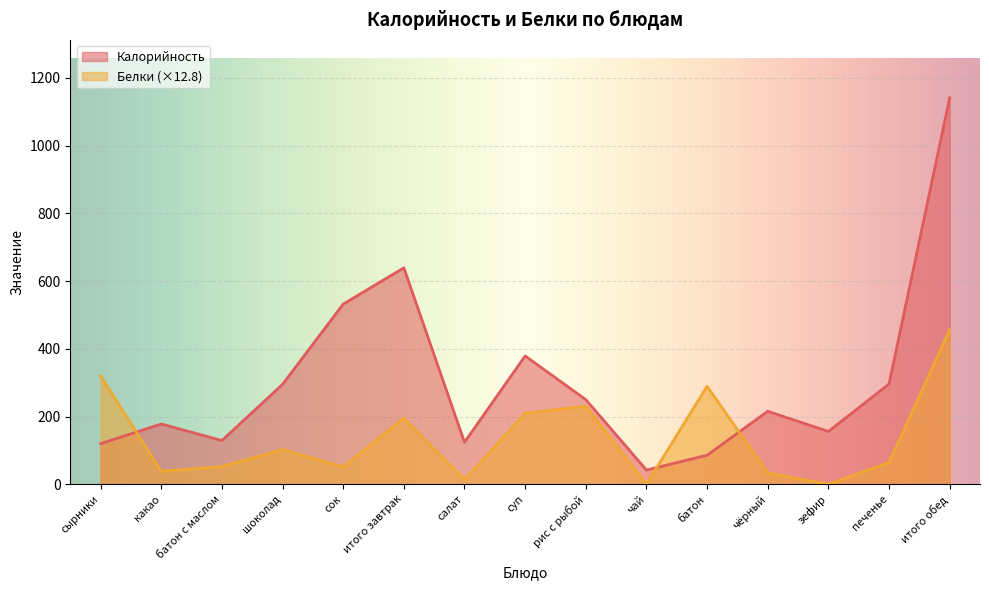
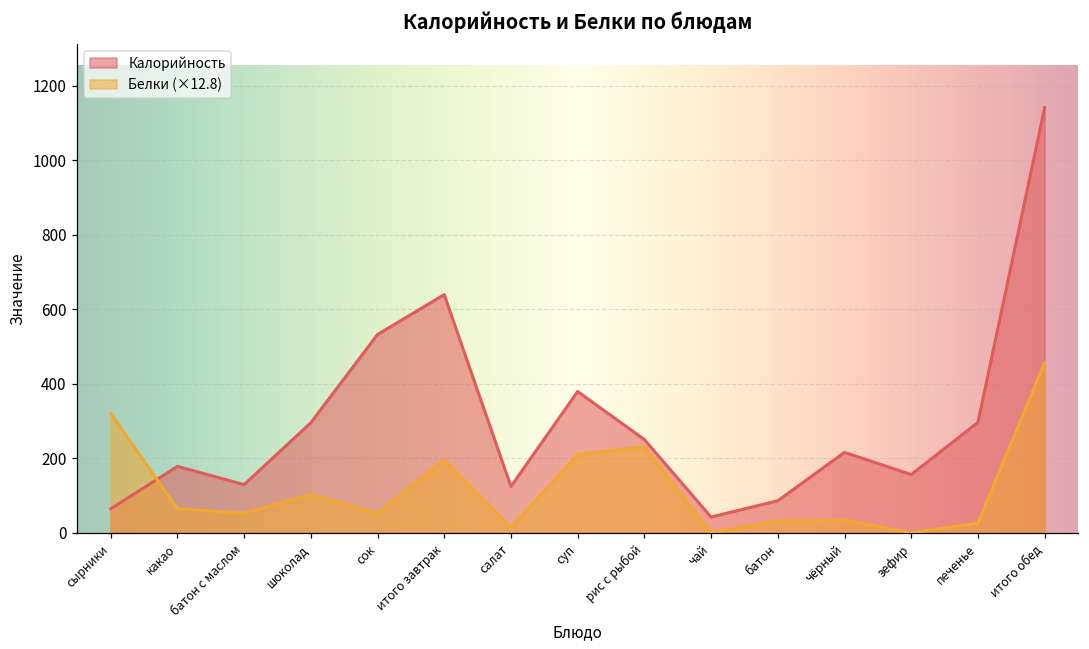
Калорийность, сырники: 120 -> 60
Белки (×12.8), какао: 40 -> 60
Белки (×12.8), батон: 290 -> 30
Белки (×12.8), печенье: 60 -> 30
